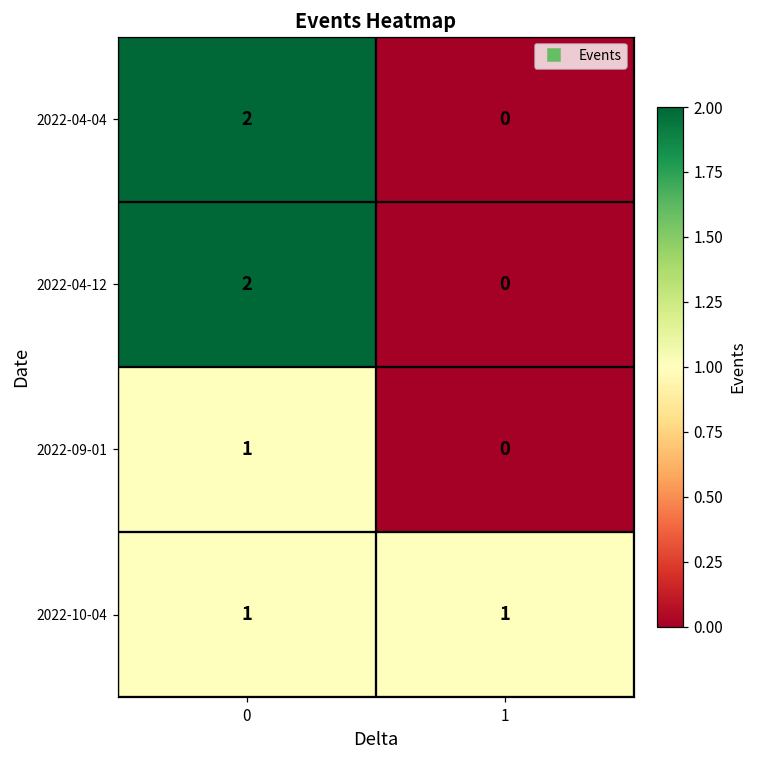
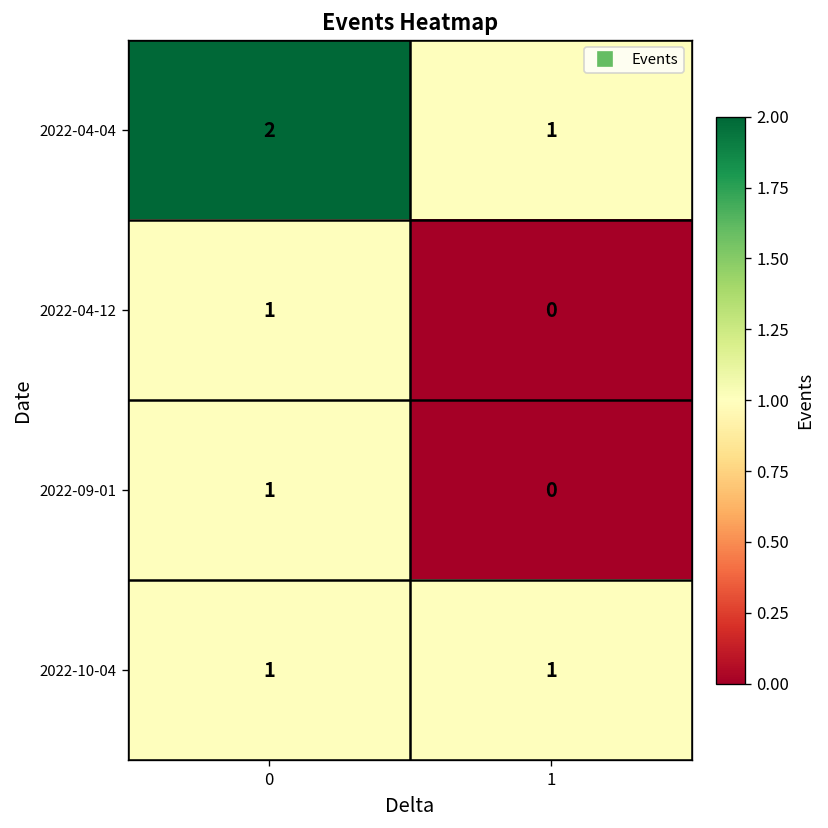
2022-04-04, 1: 0 -> 1
2022-04-12, 0: 2 -> 1
